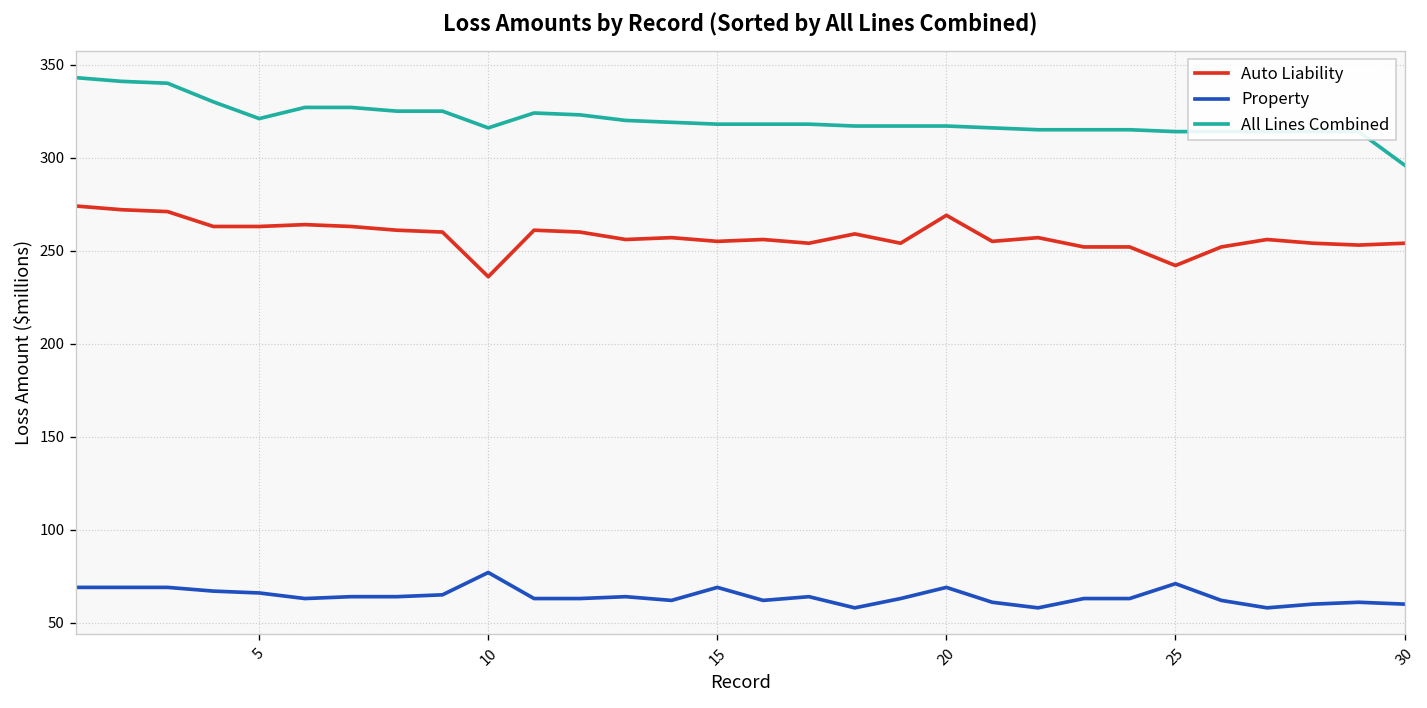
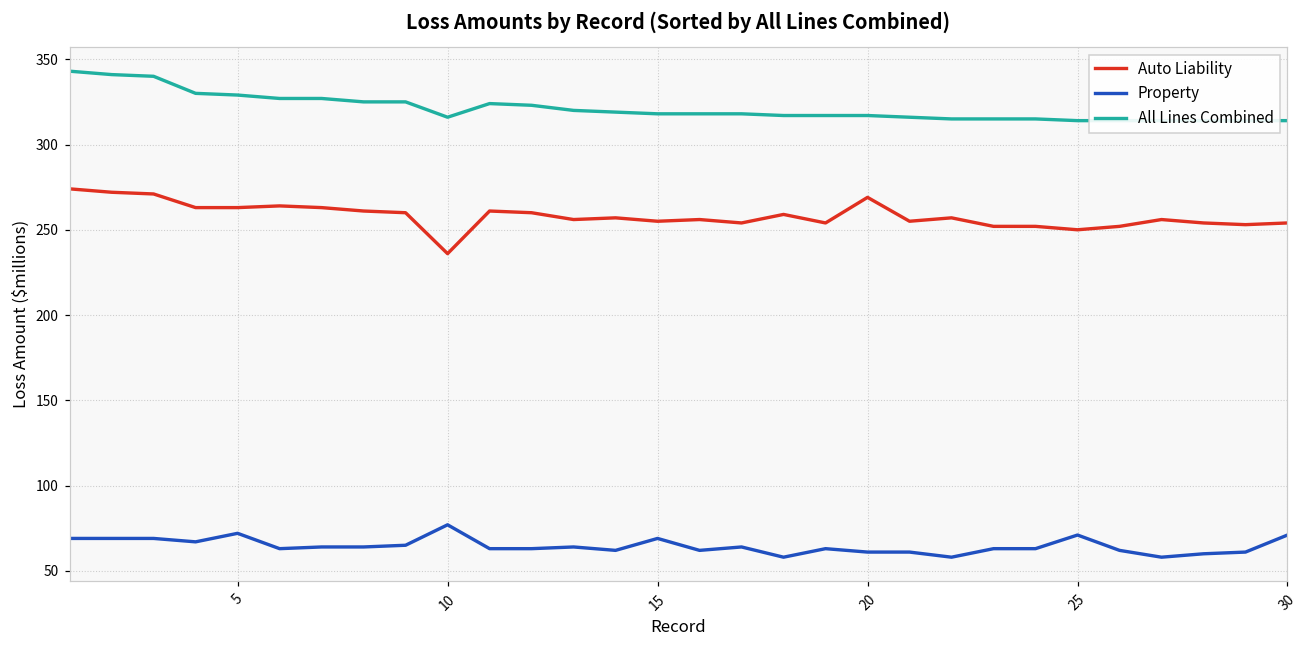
Property, 5: 66 -> 72
All Lines Combined, 5: 321 -> 329
Property, 20: 69 -> 61
Auto Liability, 25: 242 -> 250
Property, 30: 60 -> 71
All Lines Combined, 30: 296 -> 314
